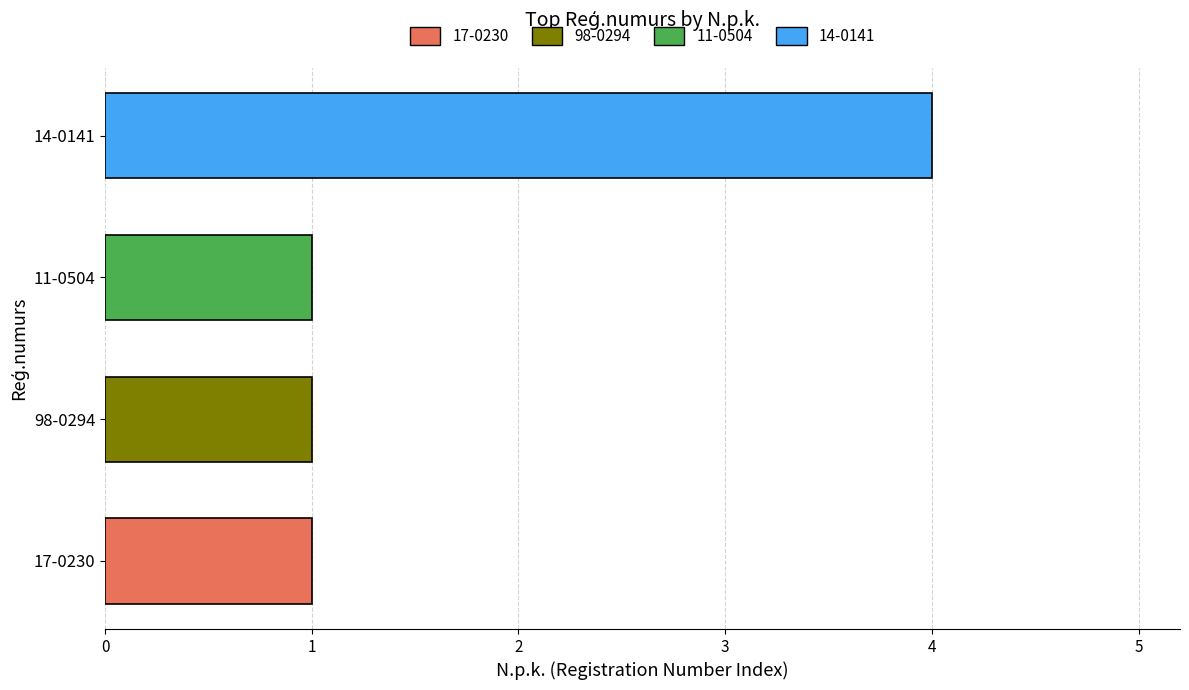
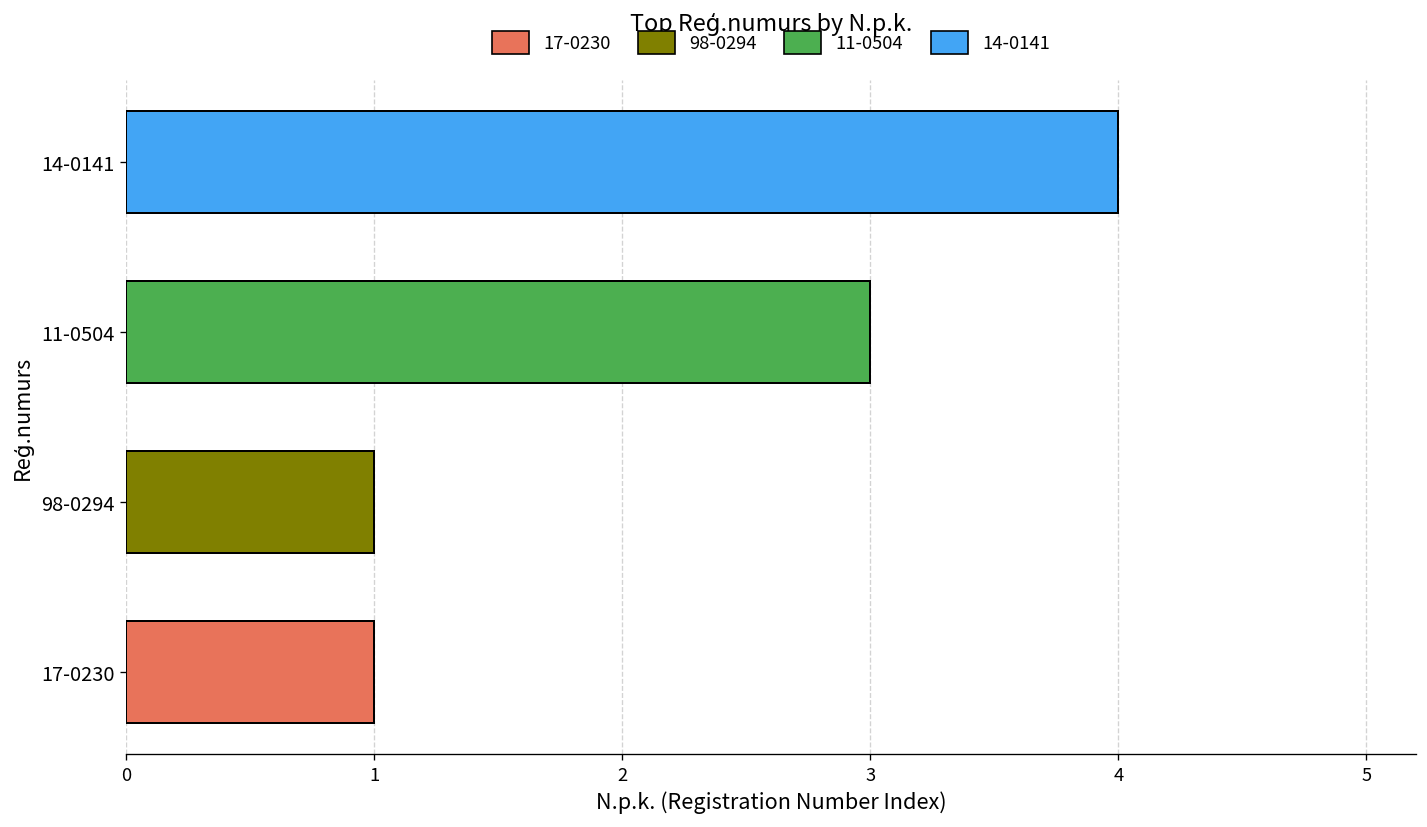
11-0504: 1 -> 3
